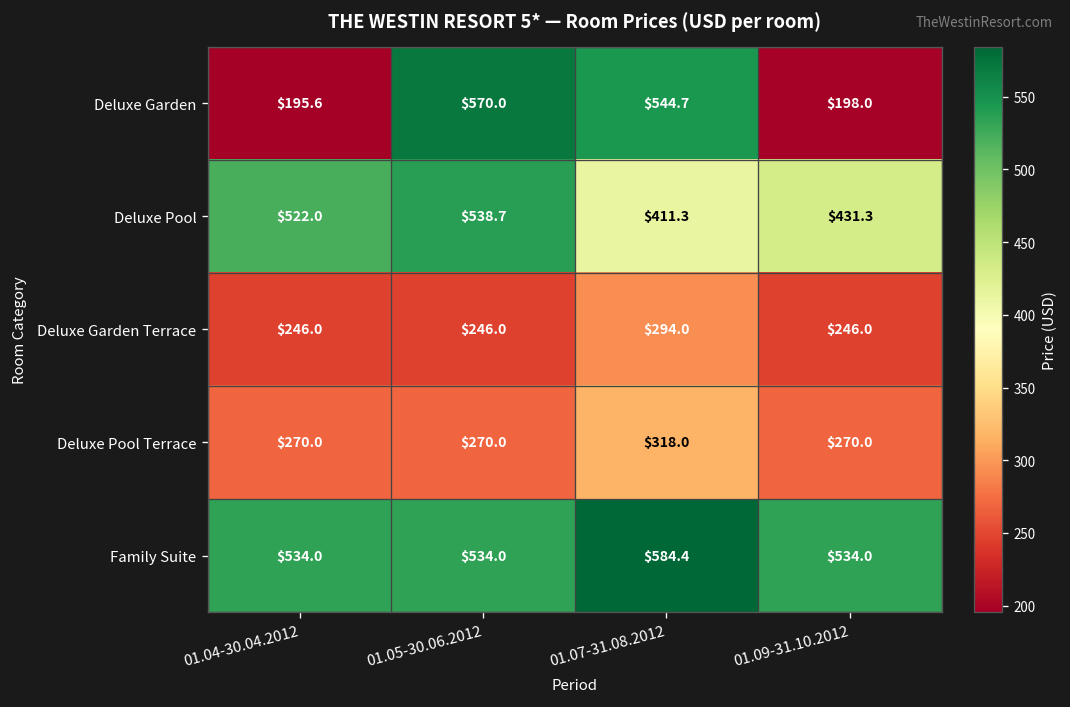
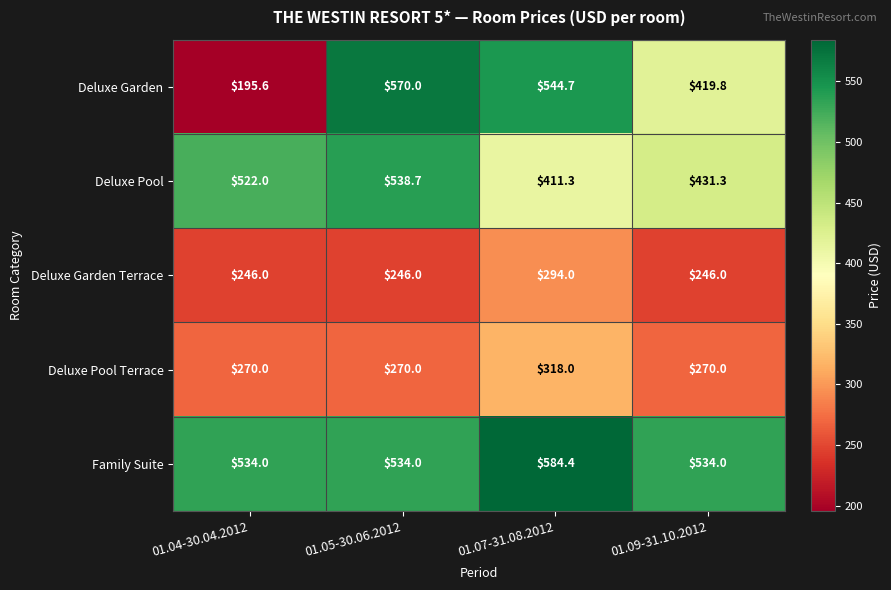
Deluxe Garden, 01.09-31.10.2012: $198.0 -> $419.8
